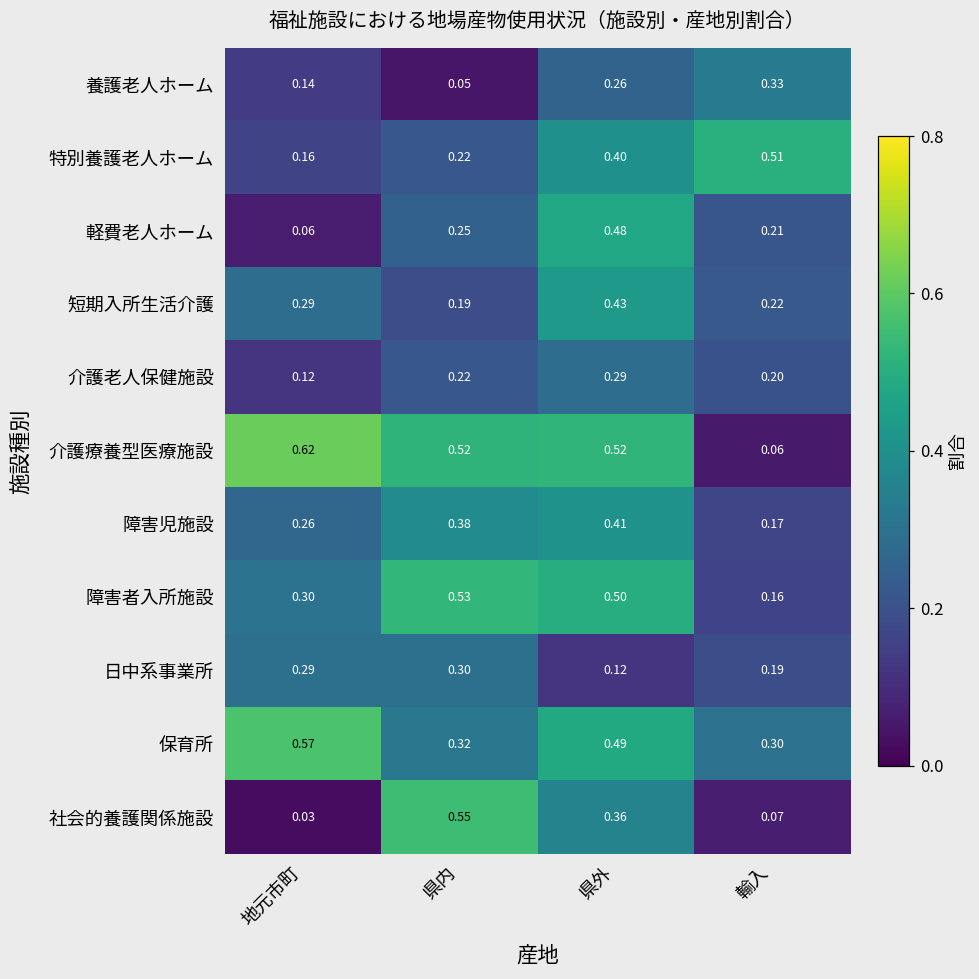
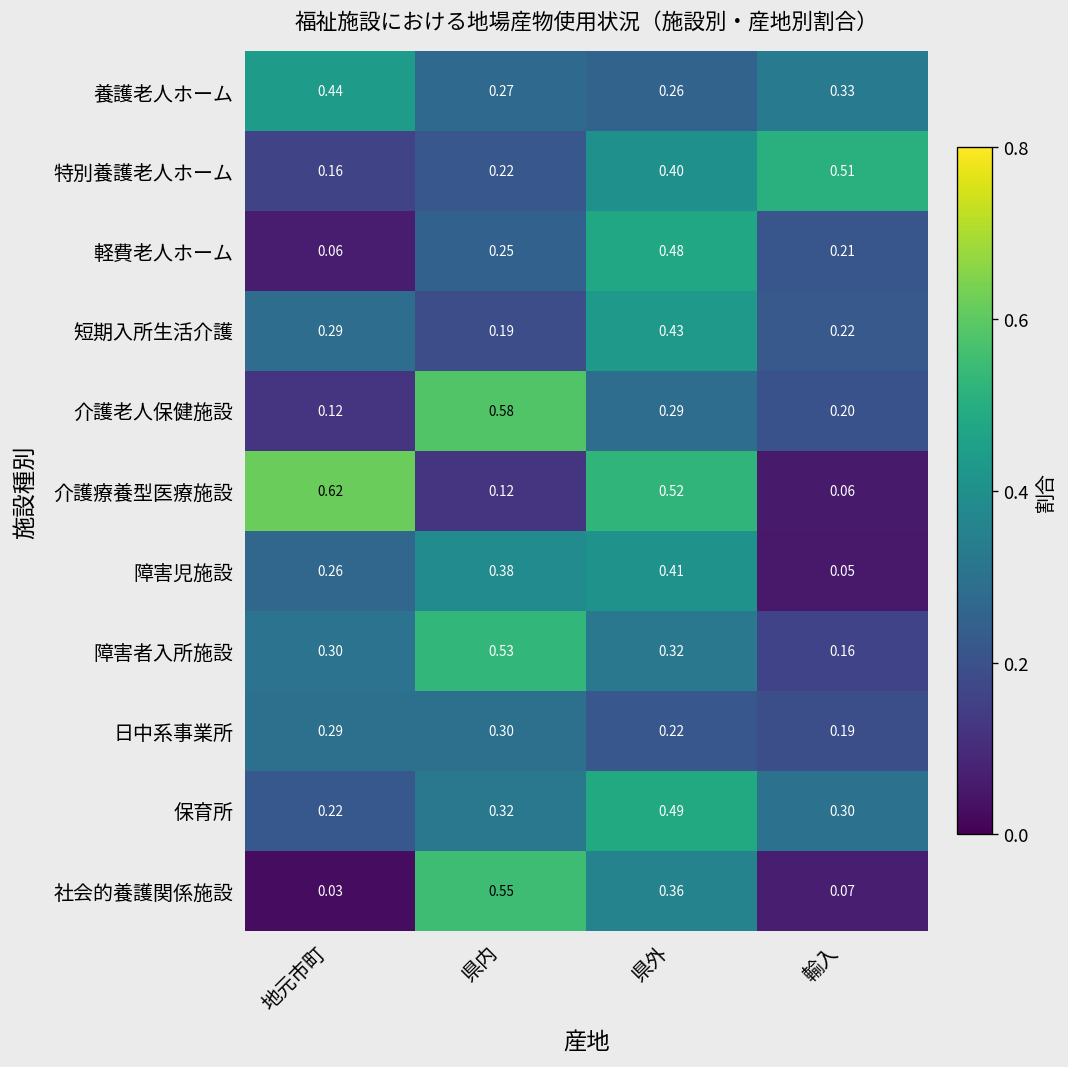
養護老人ホーム, 地元市町: 0.14 -> 0.44
養護老人ホーム, 県内: 0.05 -> 0.27
介護老人保健施設, 県内: 0.22 -> 0.58
介護療養型医療施設, 県内: 0.52 -> 0.12
障害児施設, 輸入: 0.17 -> 0.05
障害者入所施設, 県外: 0.50 -> 0.32
日中系事業所, 県外: 0.12 -> 0.22
保育所, 地元市町: 0.57 -> 0.22
